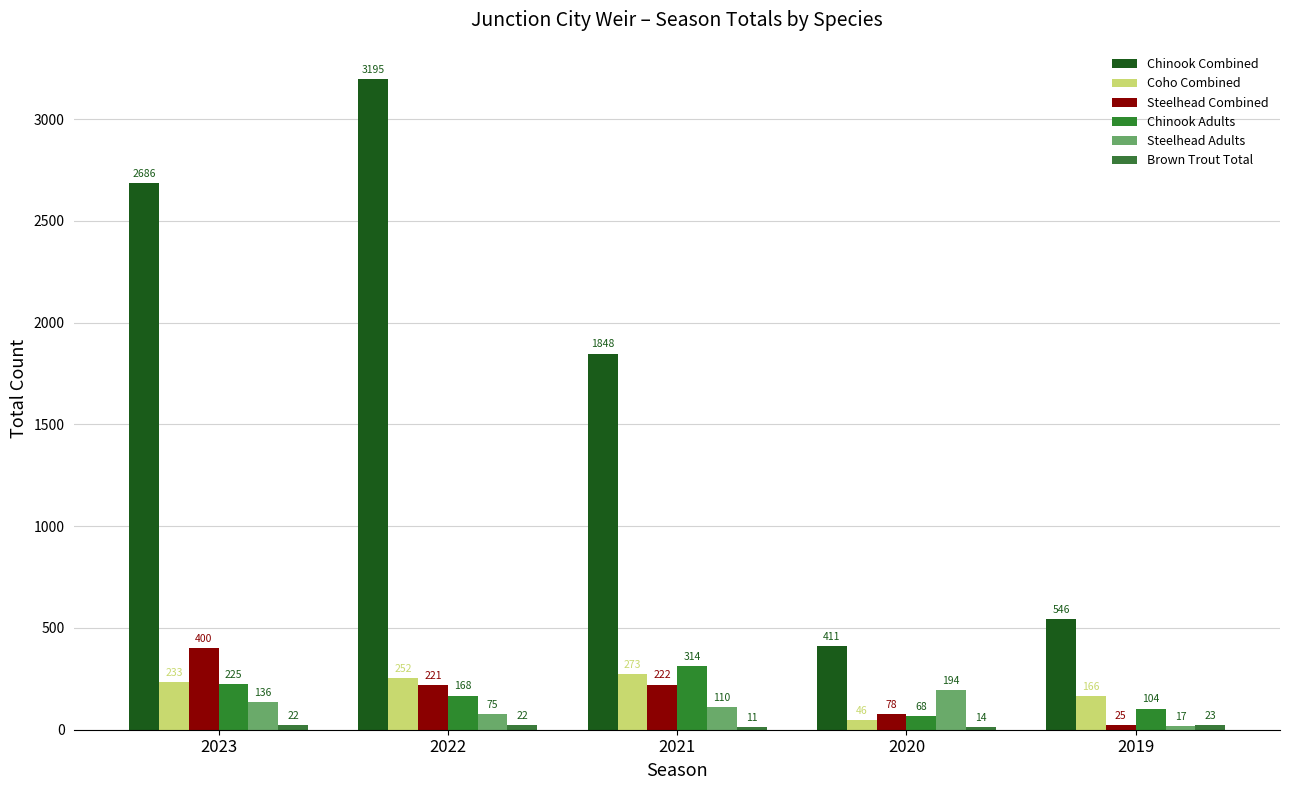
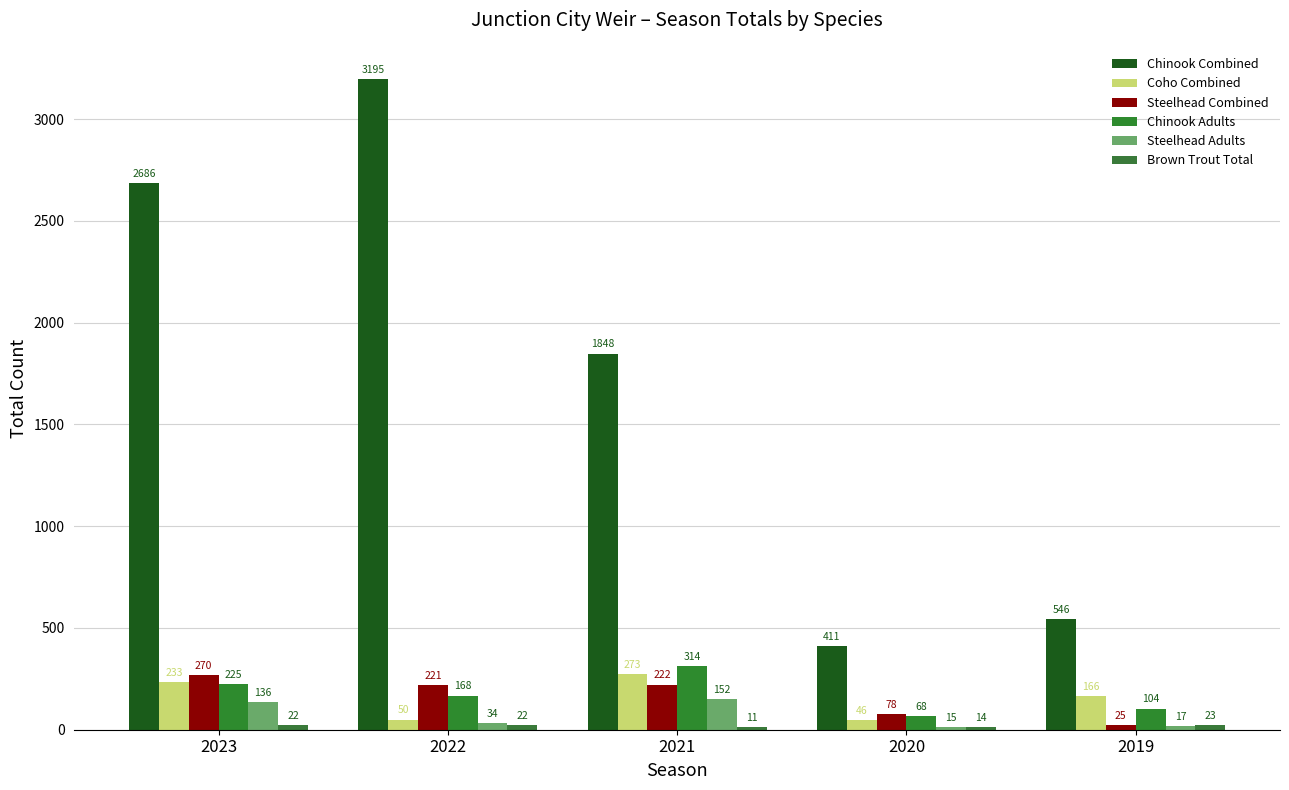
Steelhead Combined, 2023: 400 -> 270
Coho Combined, 2022: 252 -> 50
Steelhead Adults, 2022: 75 -> 34
Steelhead Adults, 2021: 110 -> 152
Steelhead Adults, 2020: 194 -> 15
